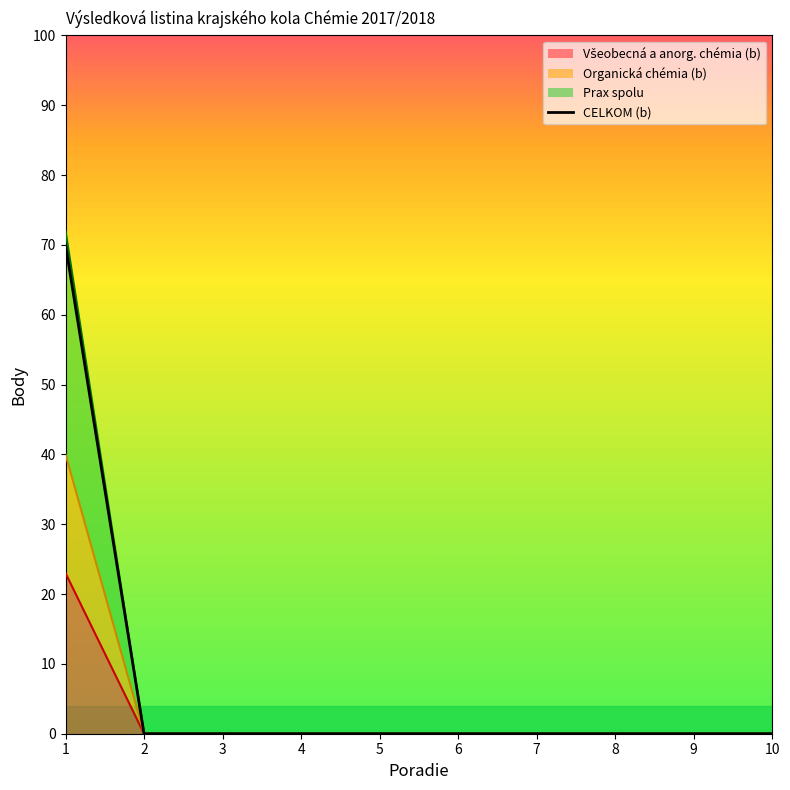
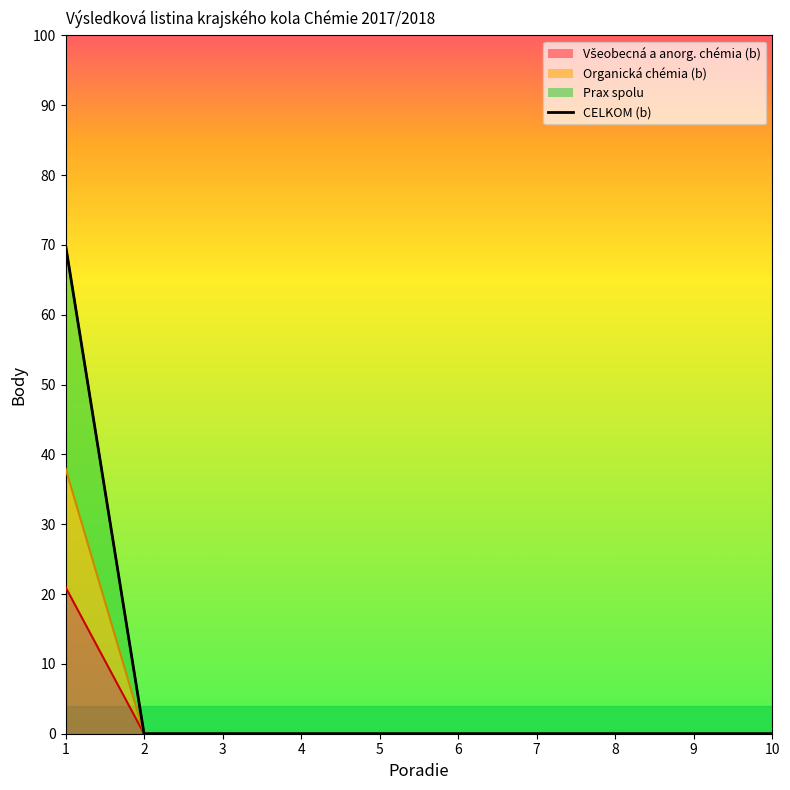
Všeobecná a anorg. chémia (b), 1: 23 -> 21
